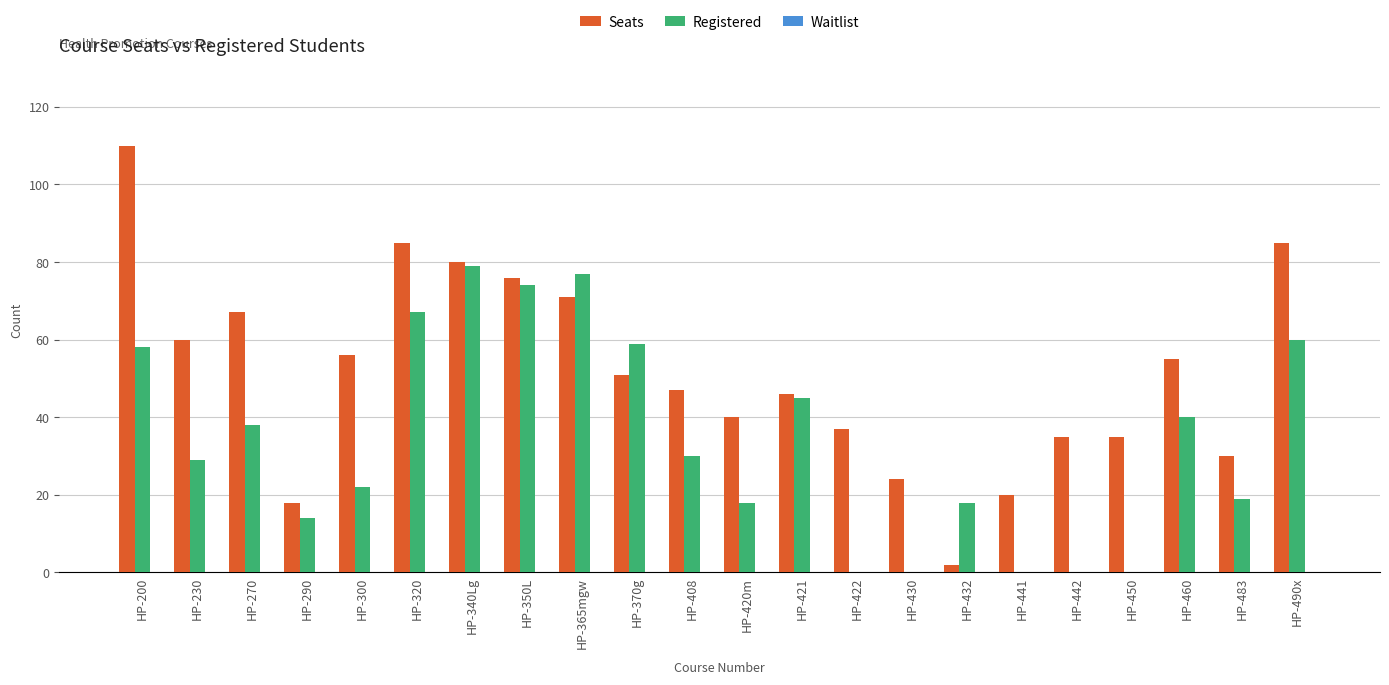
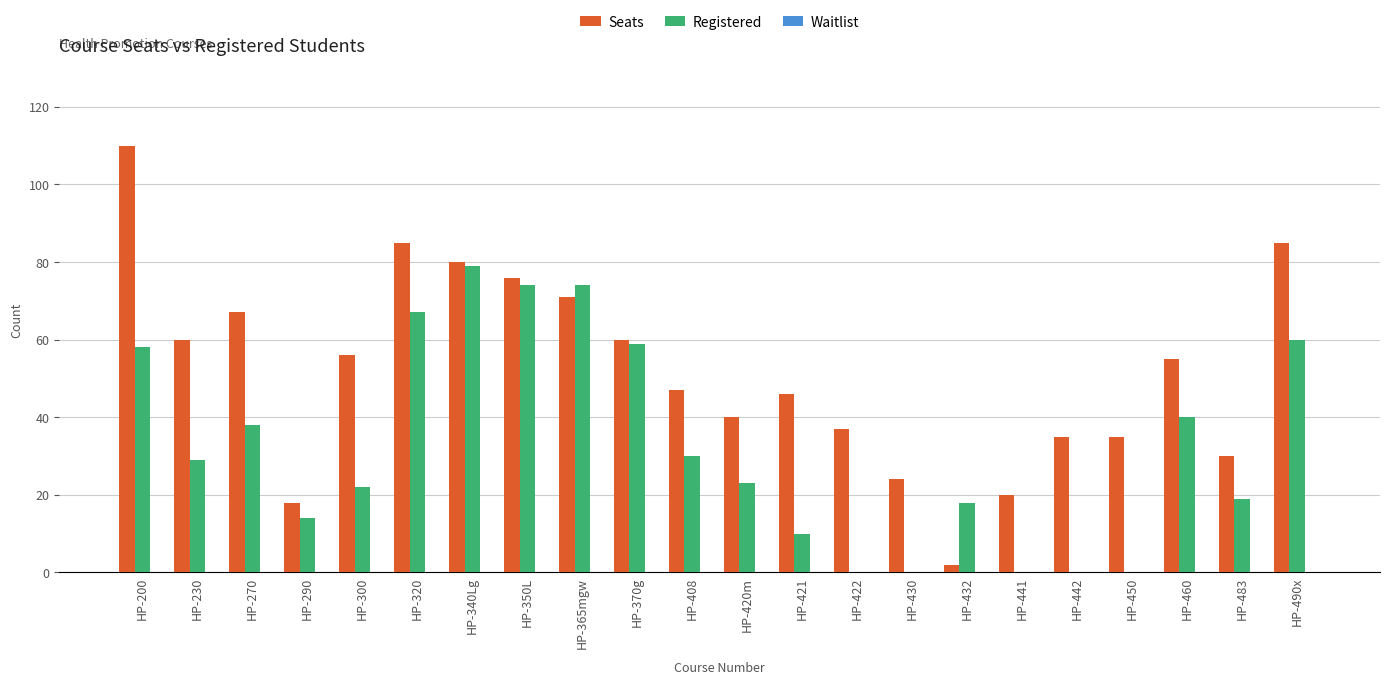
Registered, HP-365mgw: 77 -> 74
Seats, HP-370g: 51 -> 60
Registered, HP-420m: 18 -> 23
Registered, HP-421: 45 -> 10
